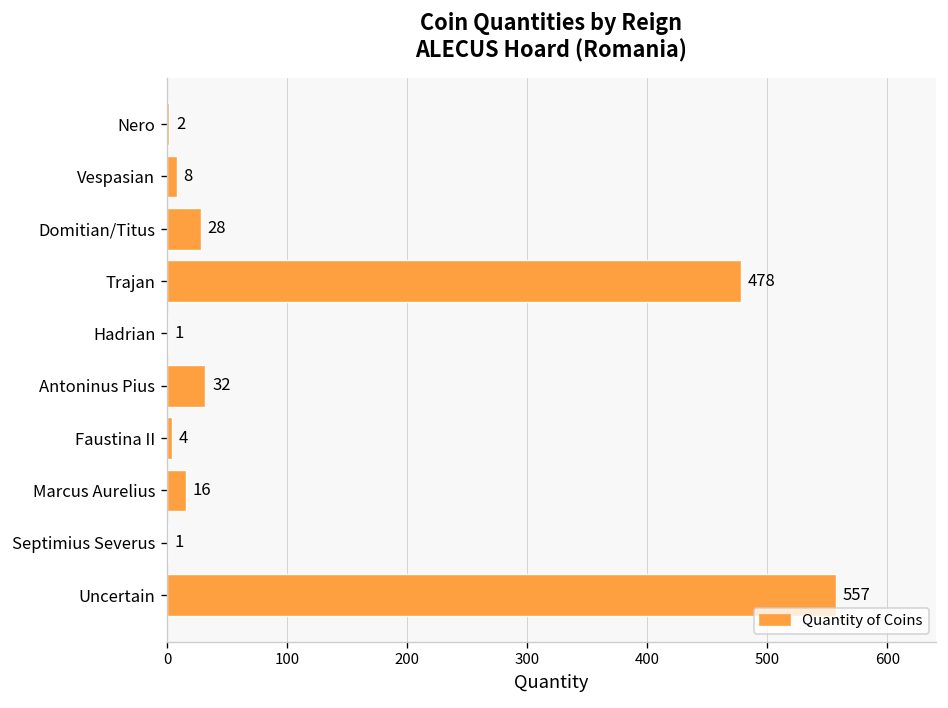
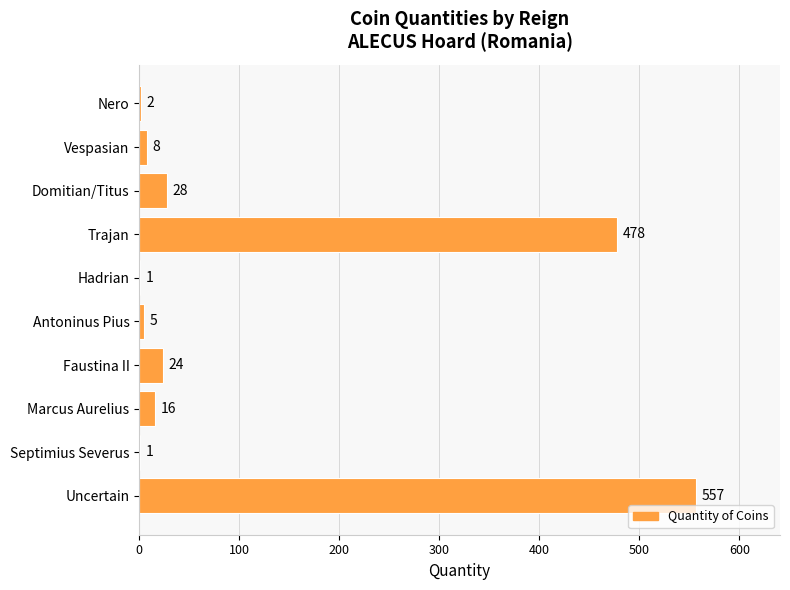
Antoninus Pius: 32 -> 5
Faustina II: 4 -> 24
